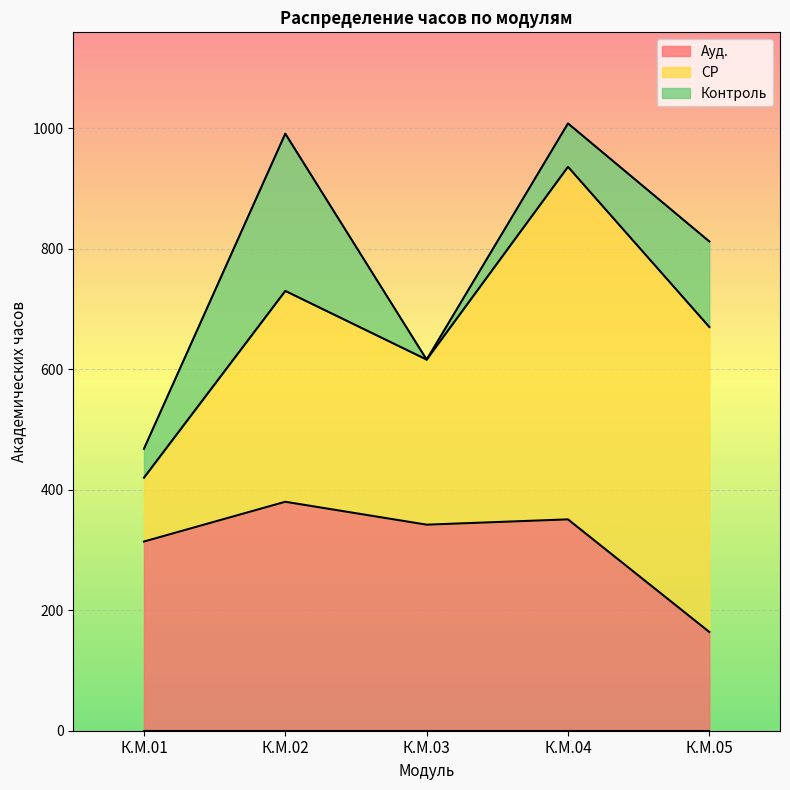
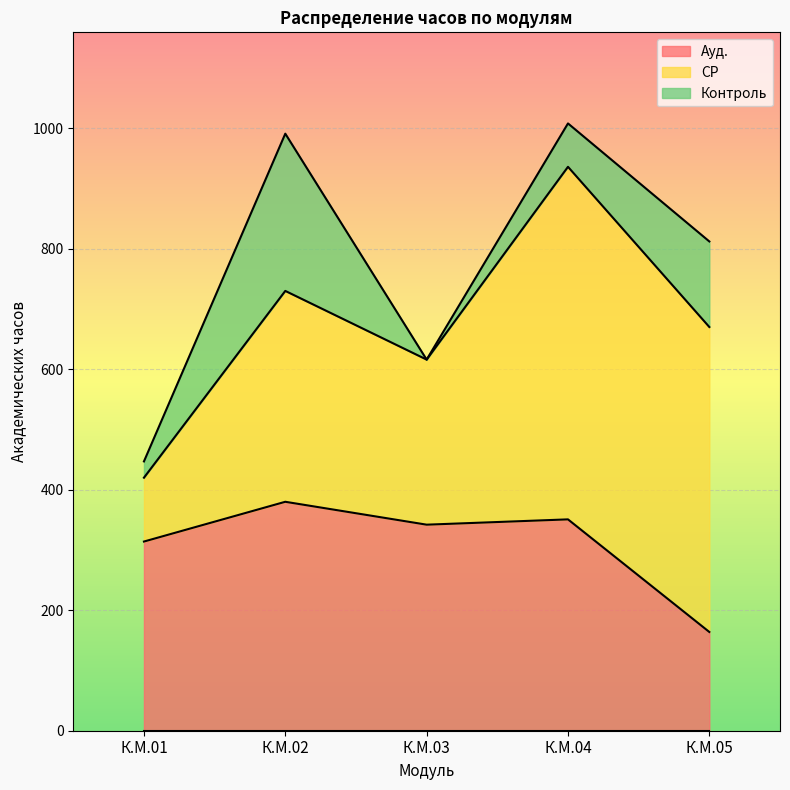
Контроль, К.М.01: 50 -> 30
